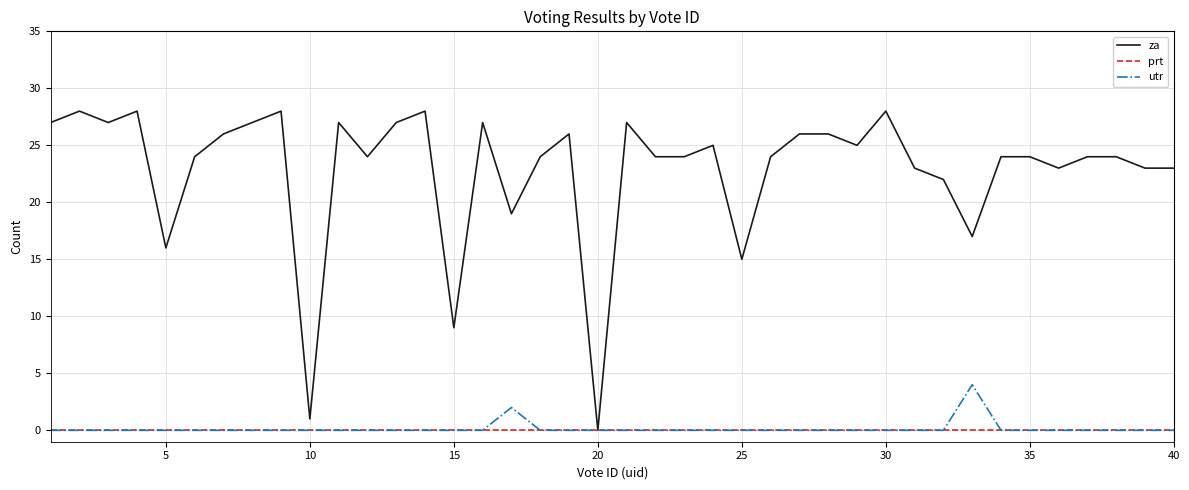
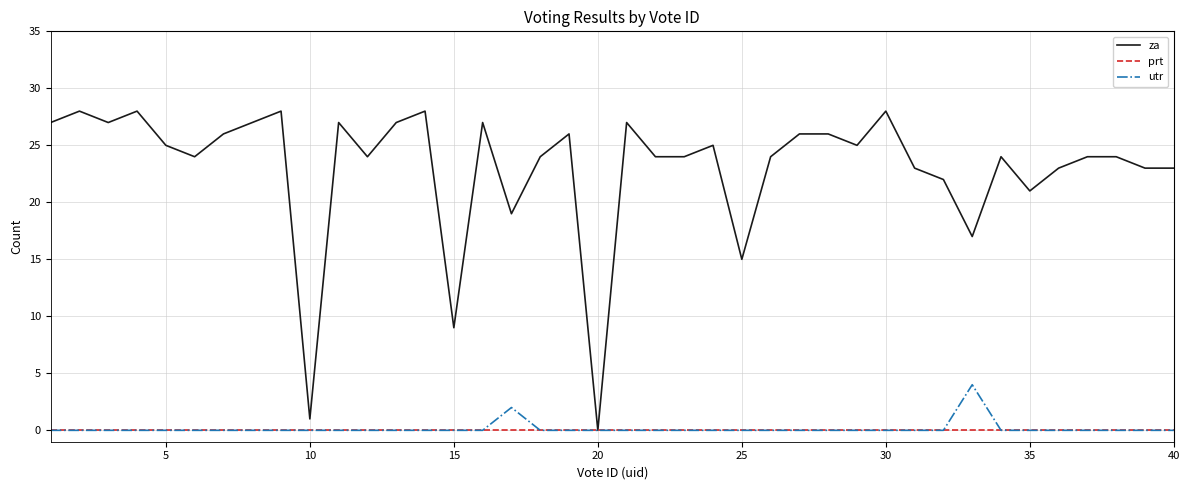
za, 5: 16 -> 25
za, 35: 24 -> 21
